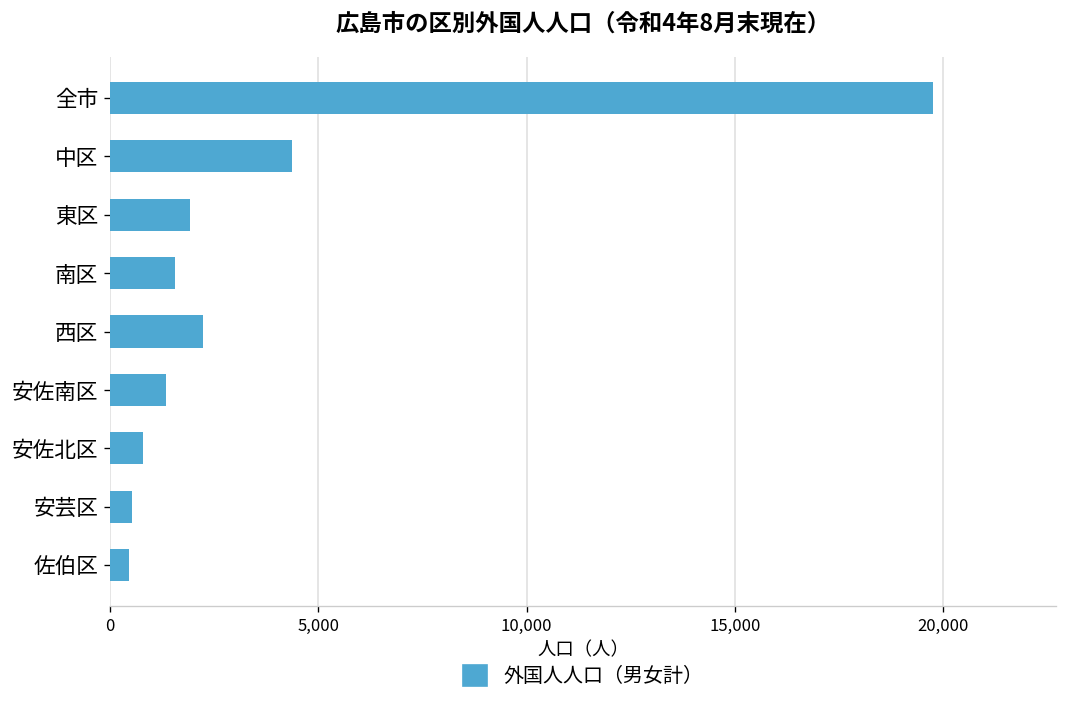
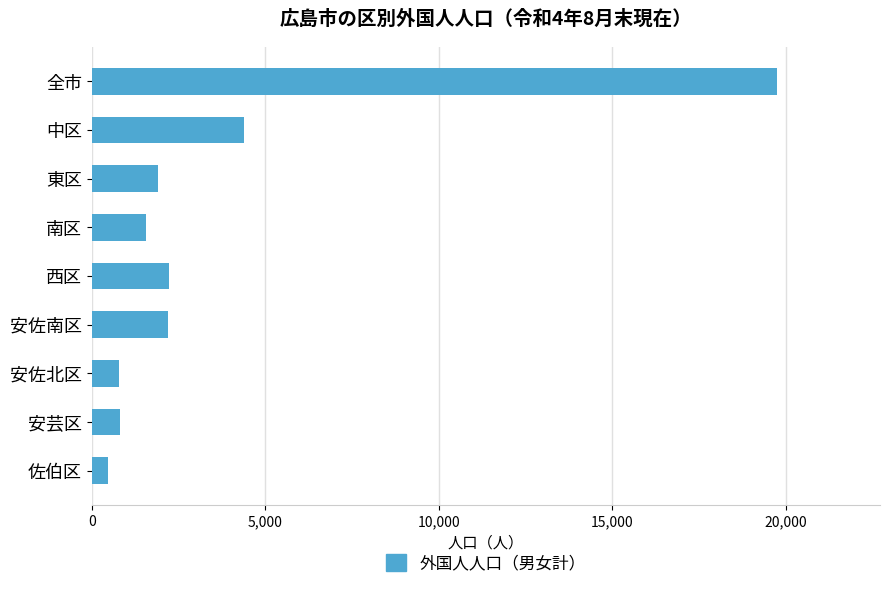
安佐南区: 1,300 -> 2,200
安芸区: 500 -> 800
